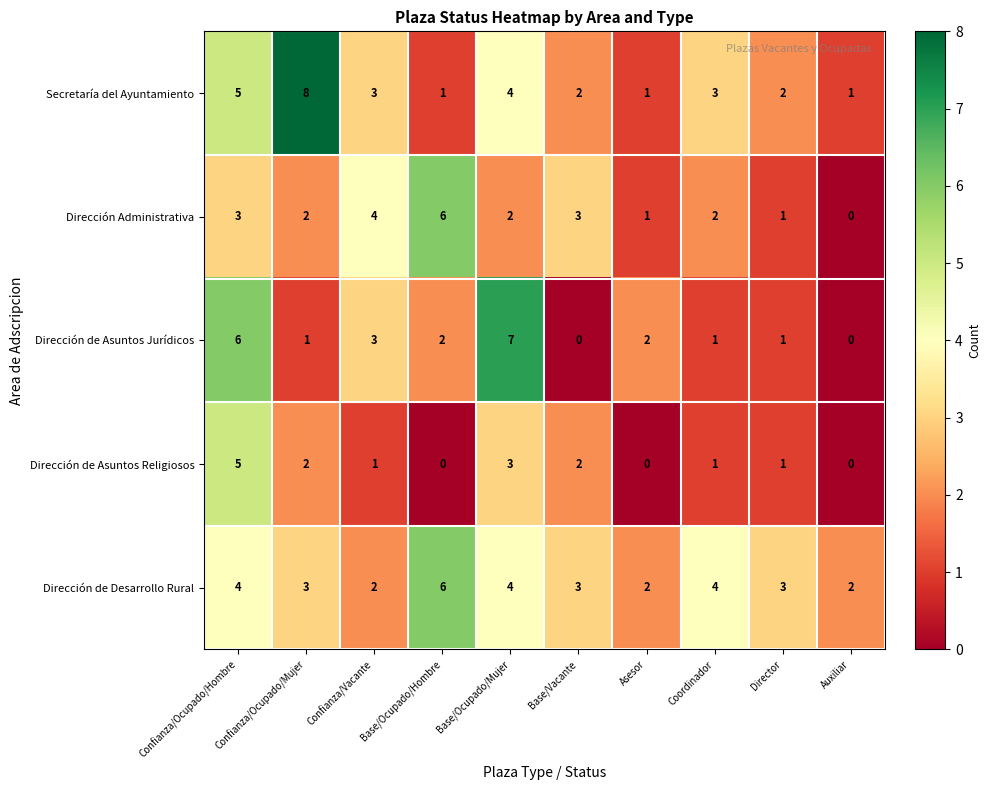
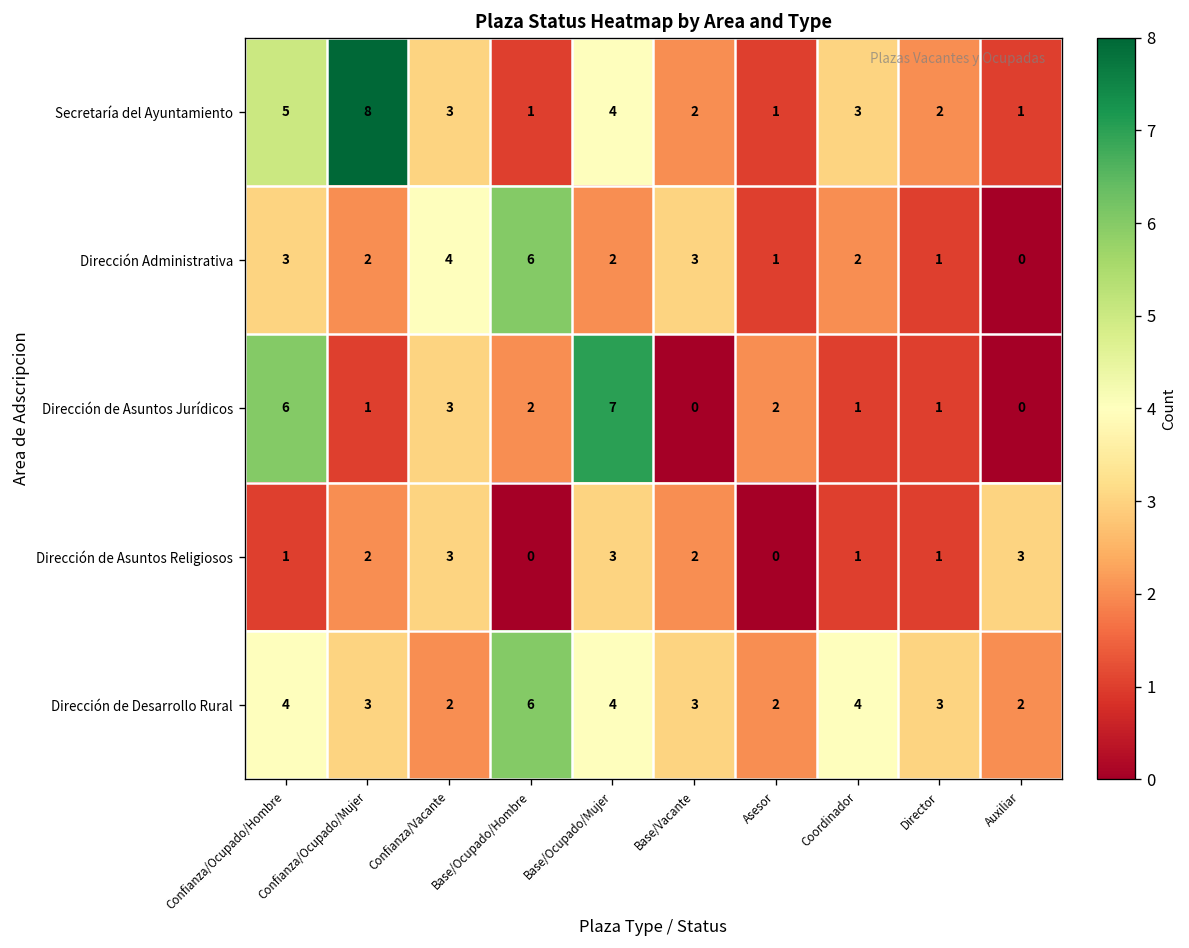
Dirección de Asuntos Religiosos, Confianza/Ocupado/Hombre: 5 -> 1
Dirección de Asuntos Religiosos, Confianza/Vacante: 1 -> 3
Dirección de Asuntos Religiosos, Auxiliar: 0 -> 3
